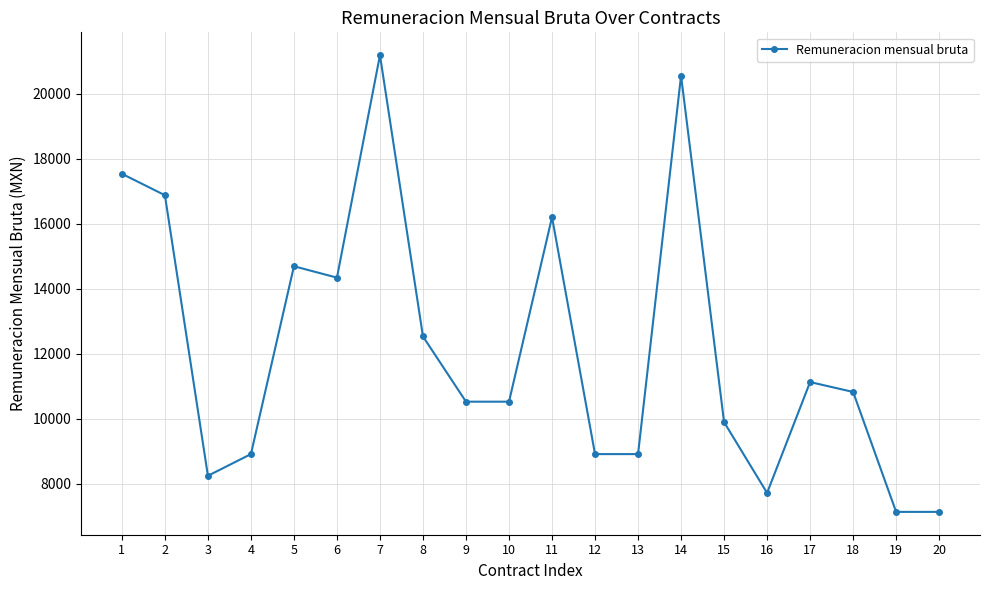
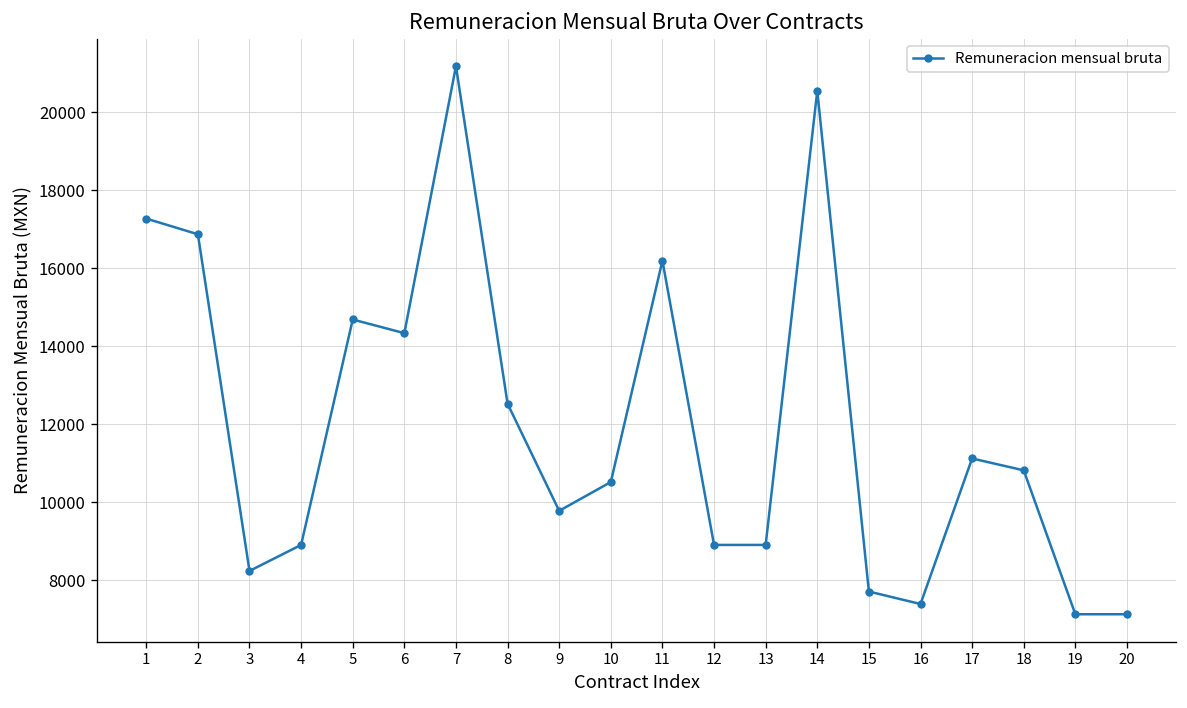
1: 17500 -> 17300
9: 10500 -> 9800
15: 9900 -> 7700
16: 7700 -> 7400
